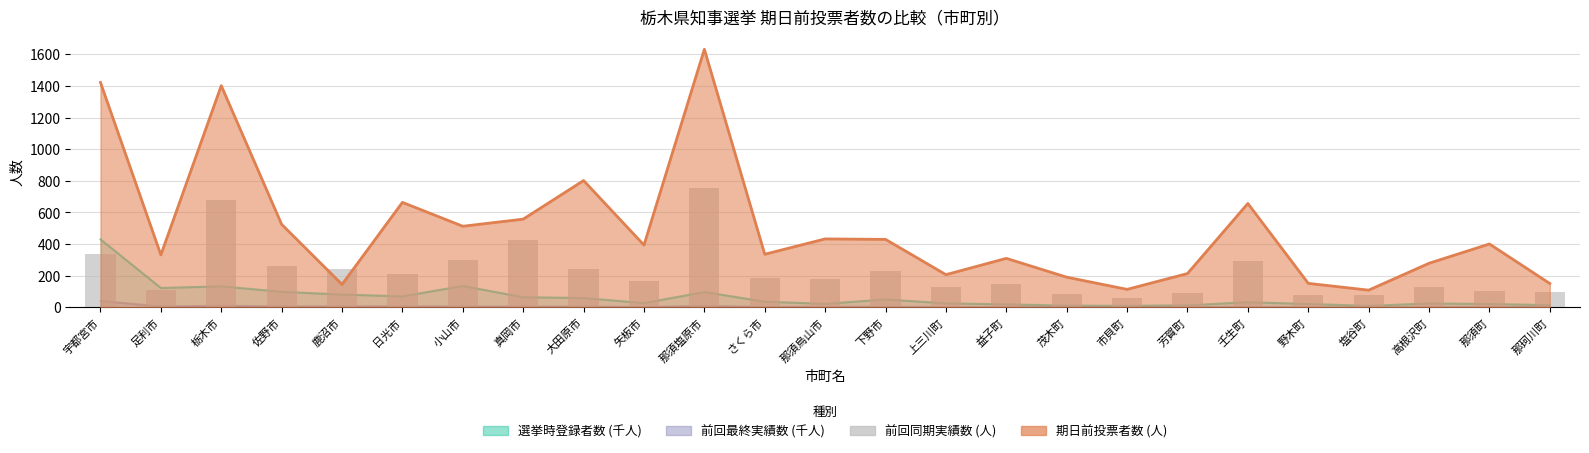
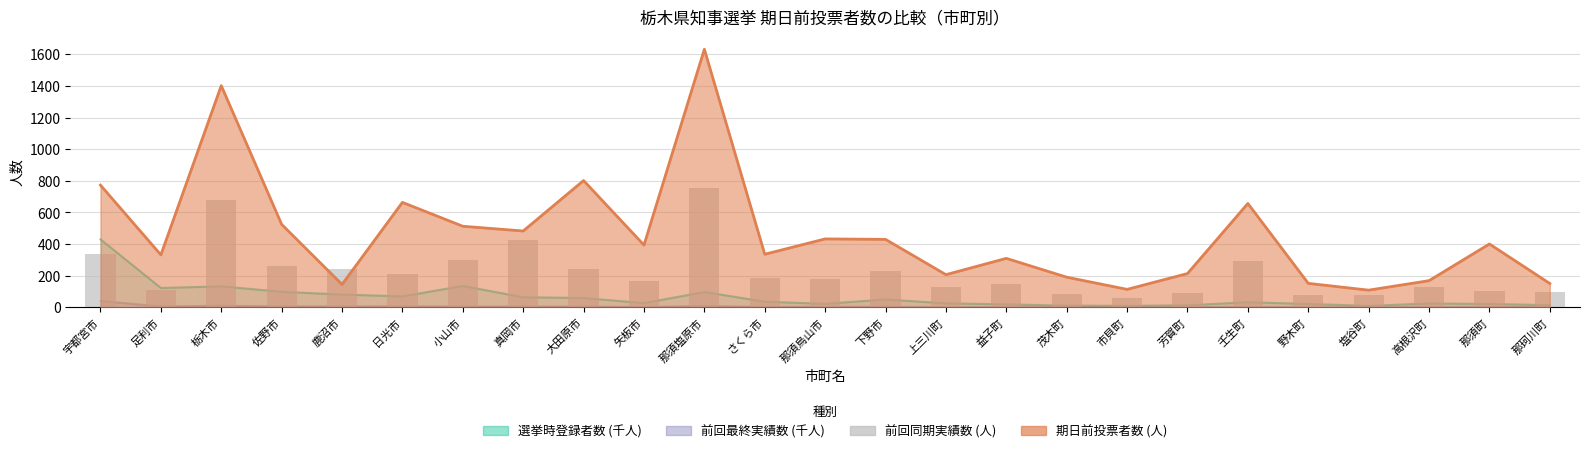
期日前投票者数 (人), 宇都宮市: 1420 -> 770
期日前投票者数 (人), 真岡市: 560 -> 480
期日前投票者数 (人), 高根沢町: 280 -> 170
